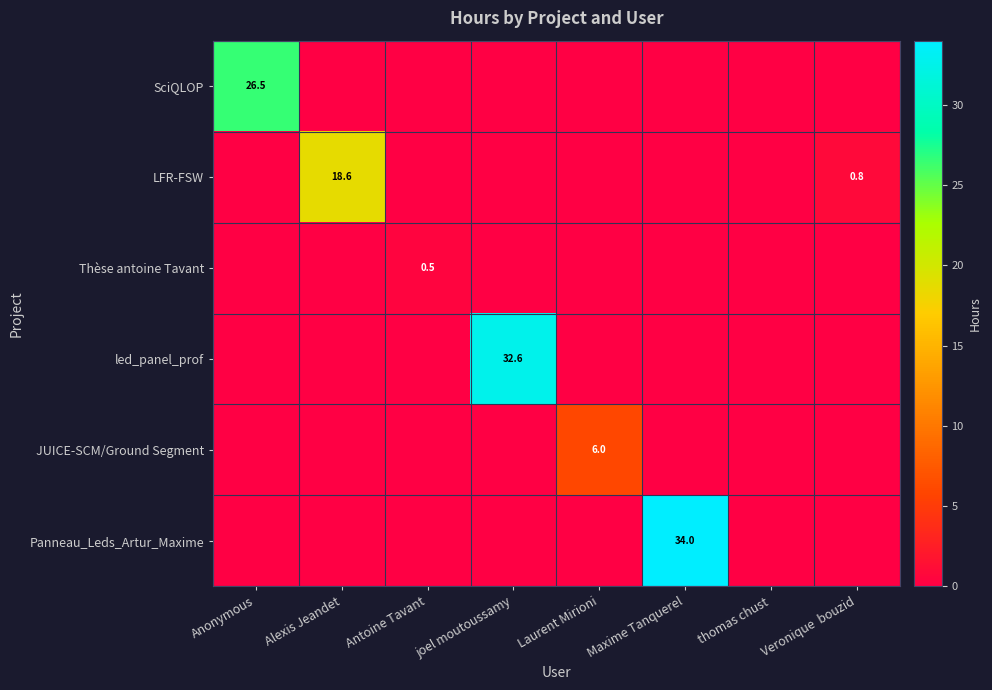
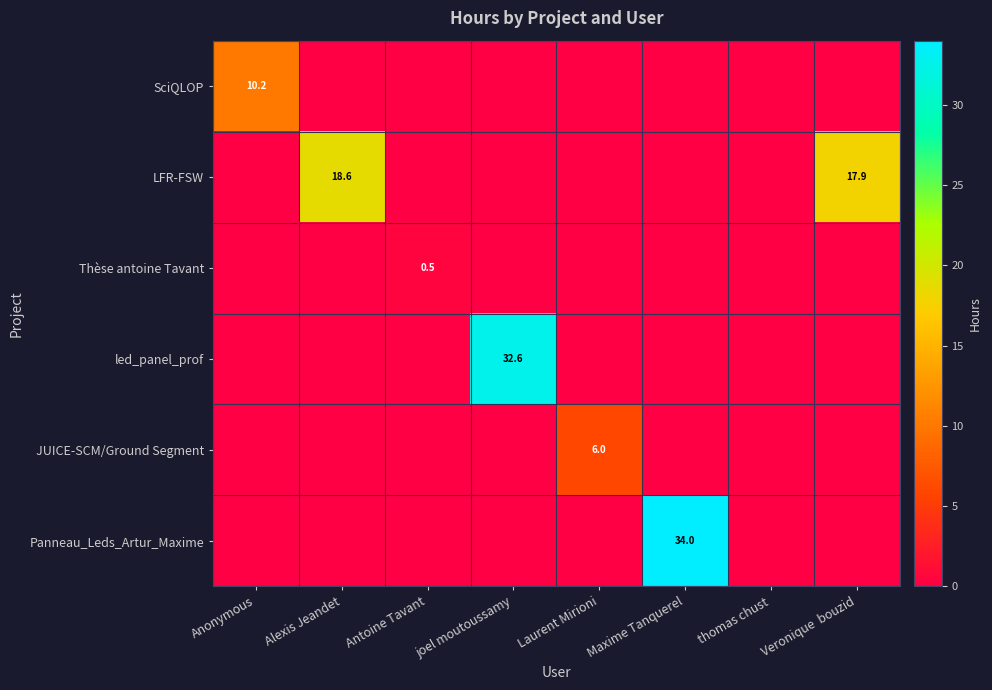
SciQLOP, Anonymous: 26.5 -> 10.2
LFR-FSW, Veronique bouzid: 0.8 -> 17.9
